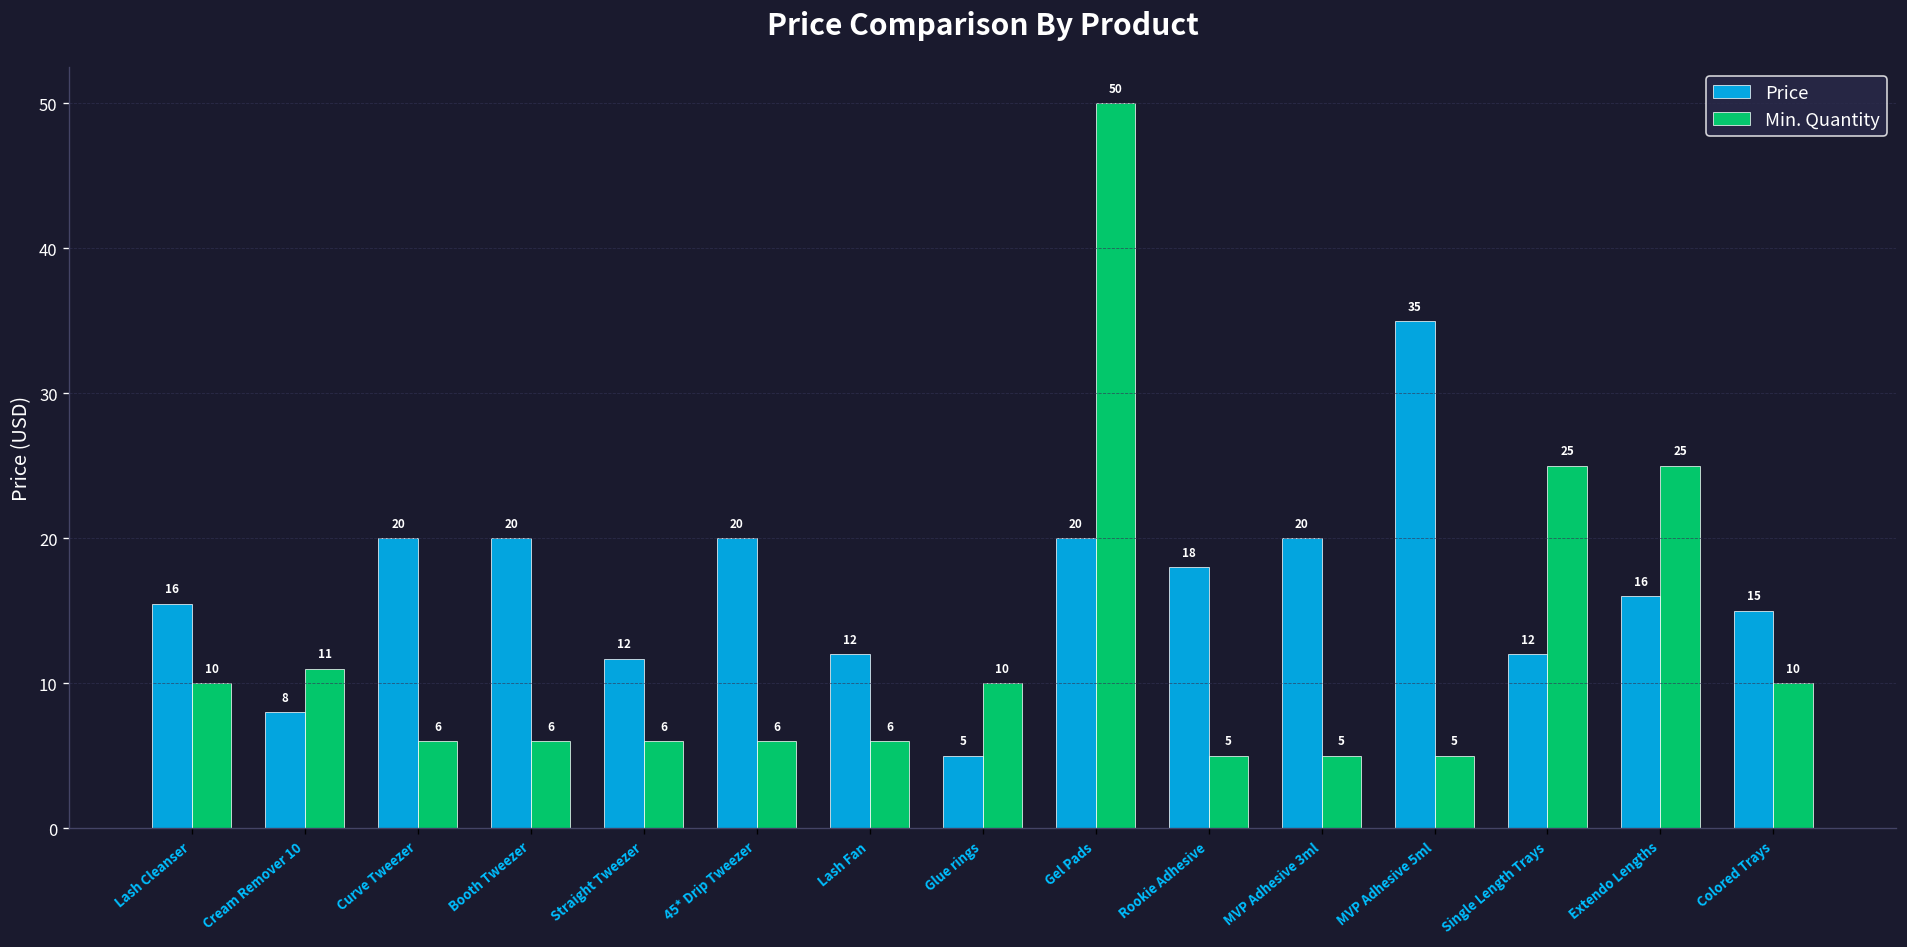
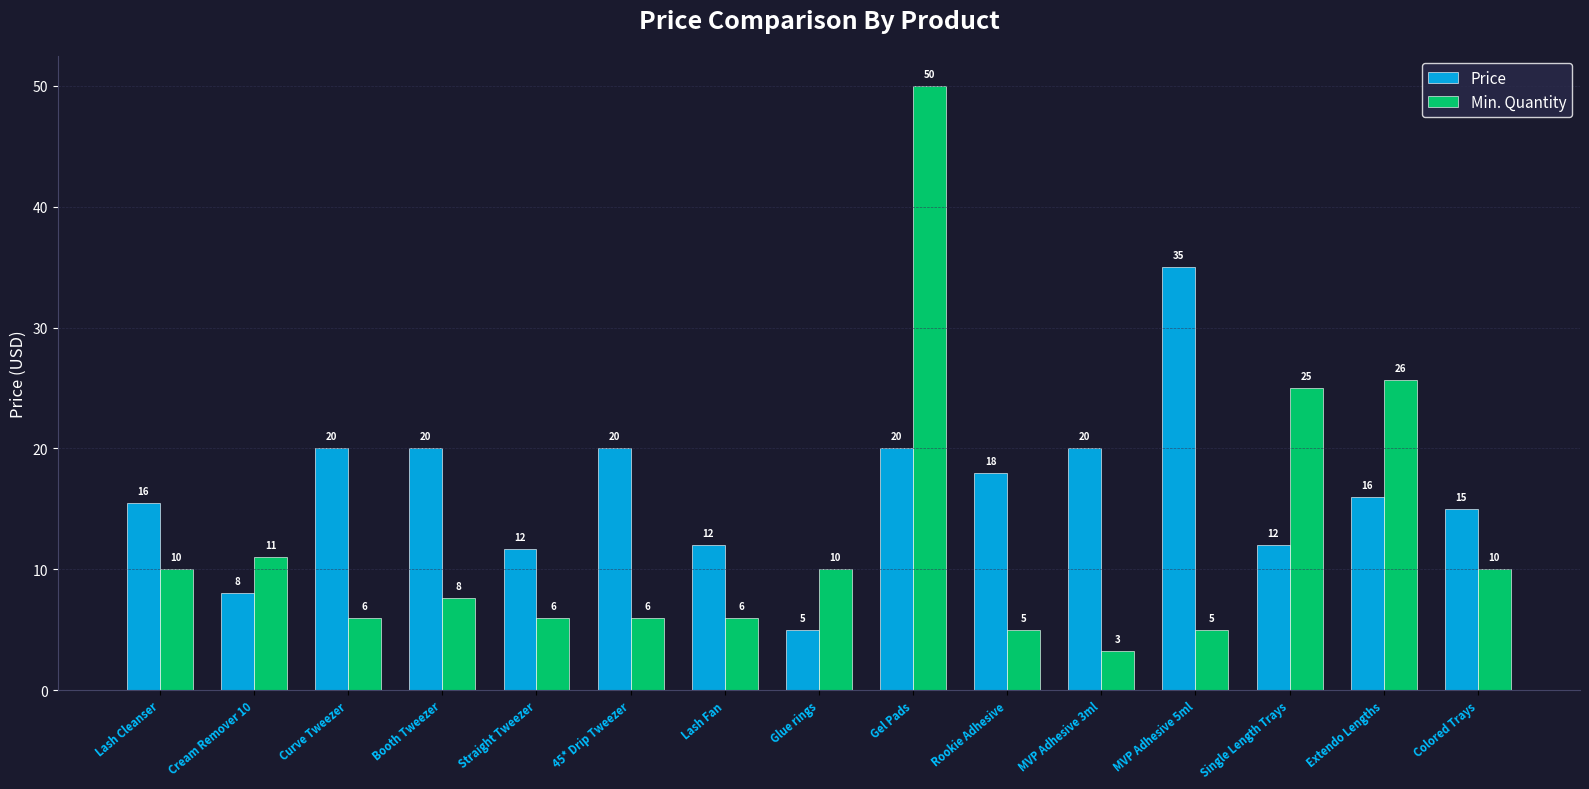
Min. Quantity, Booth Tweezer: 6 -> 8
Min. Quantity, MVP Adhesive 3ml: 5 -> 3
Min. Quantity, Extendo Lengths: 25 -> 26
